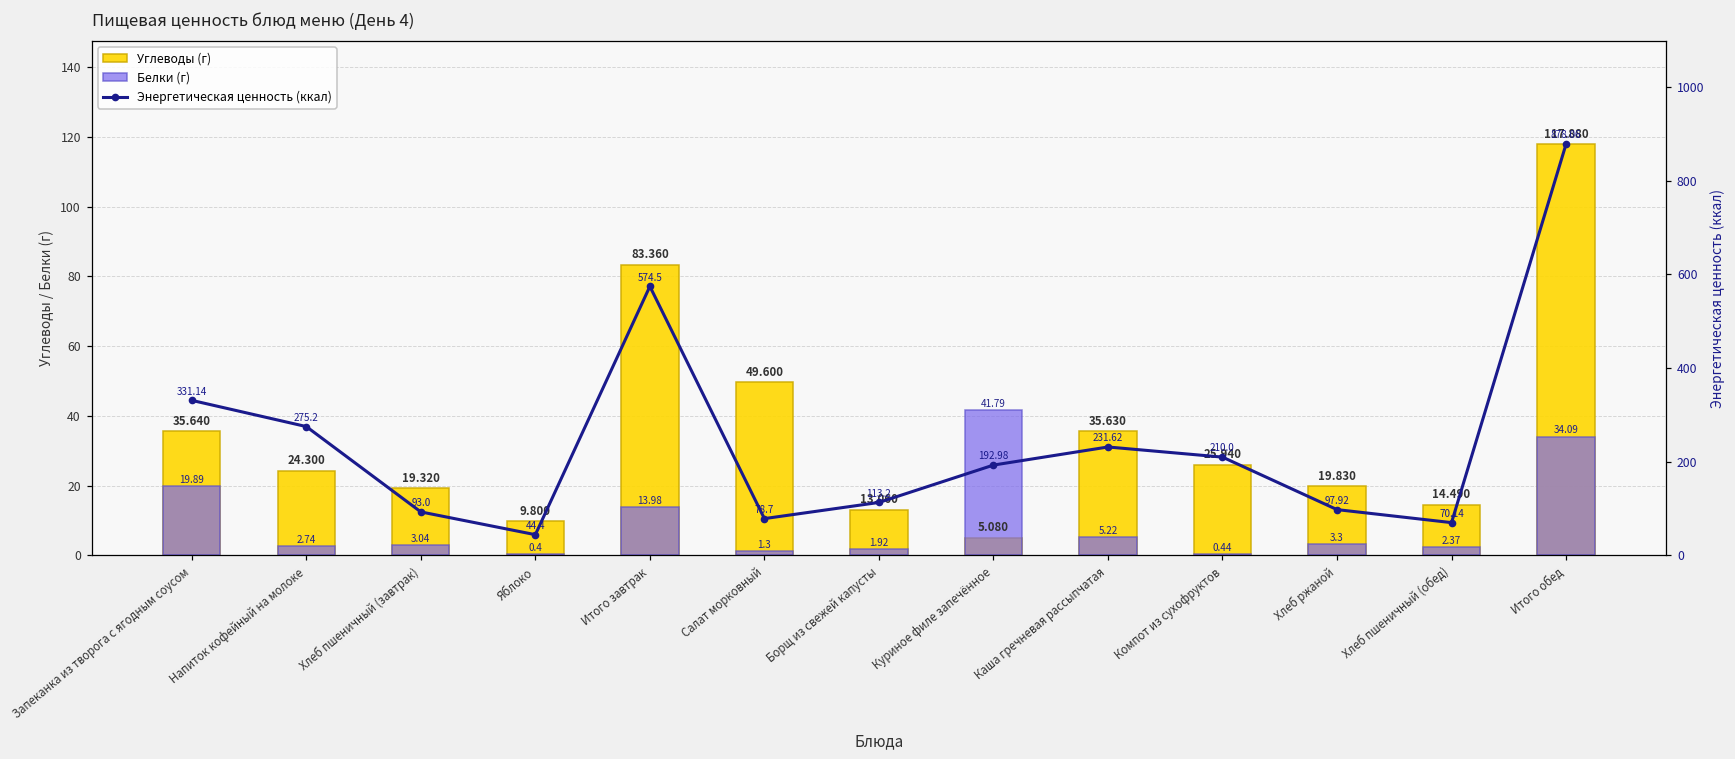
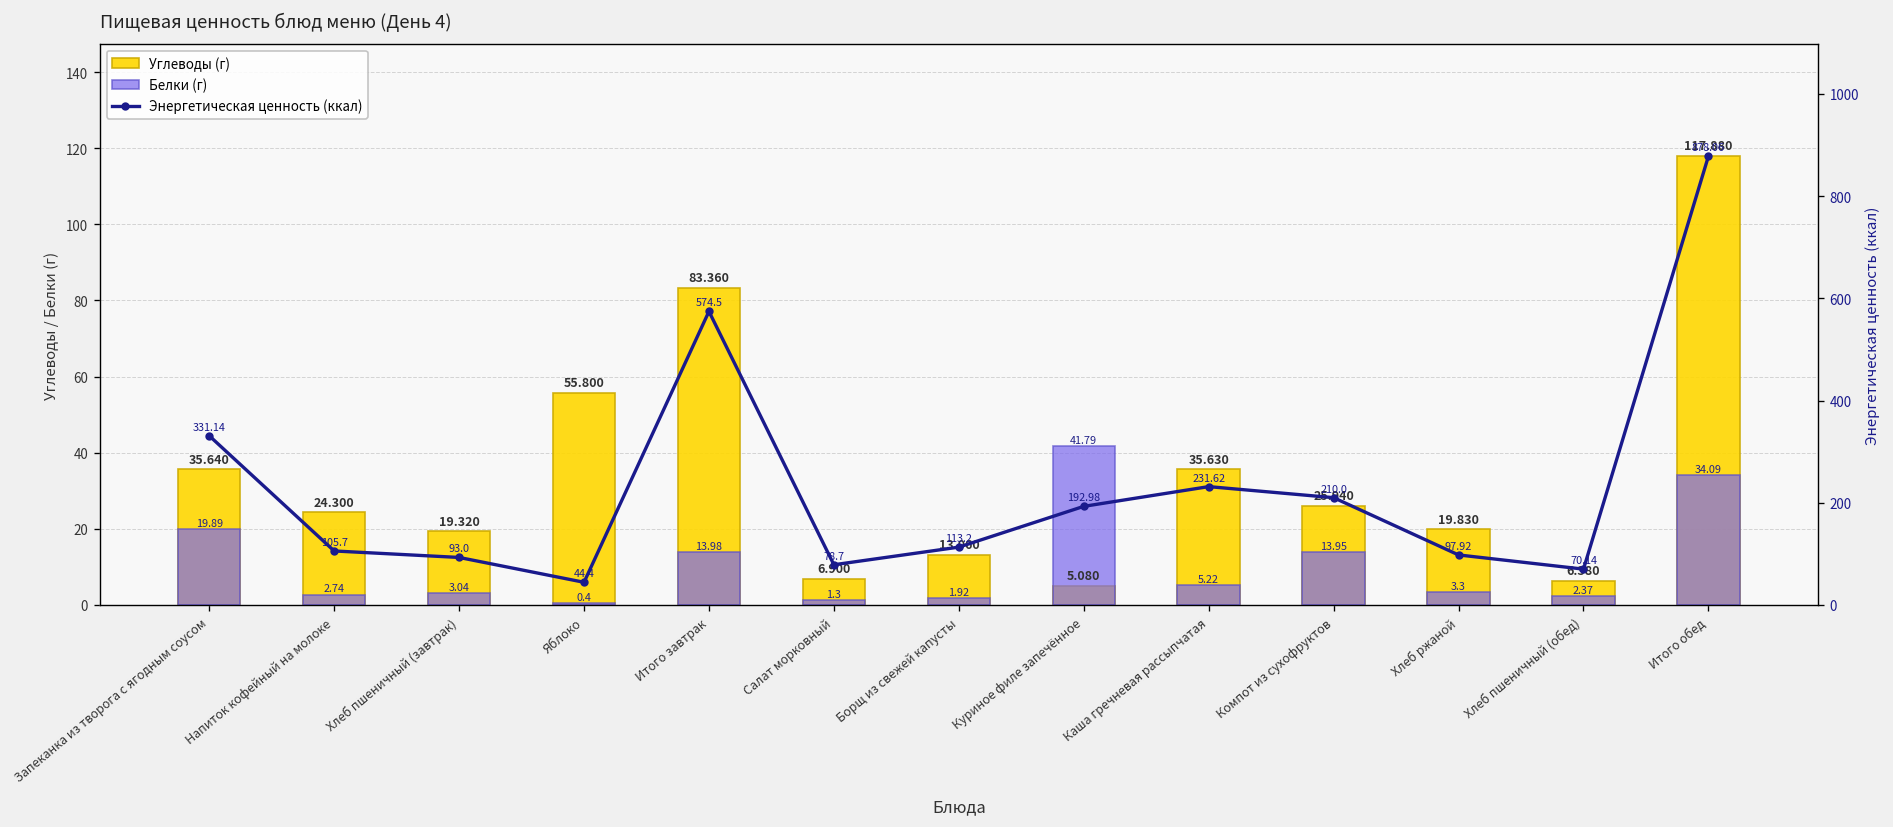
Углеводы (г), Яблоко: 9.800 -> 55.800
Углеводы (г), Салат морковный: 49.600 -> 6.900
Белки (г), Компот из сухофруктов: 0.44 -> 13.95
Углеводы (г), Хлеб пшеничный (обед): 14.490 -> 6.380
Энергетическая ценность (ккал), Напиток кофейный на молоке: 275.2 -> 105.7
